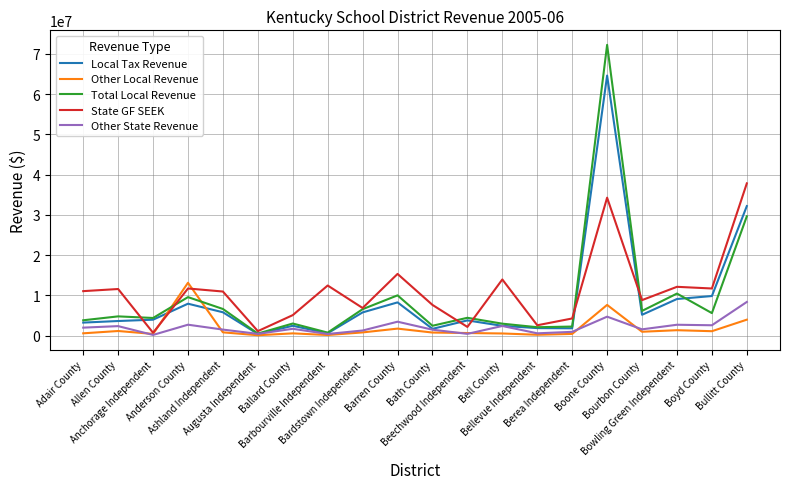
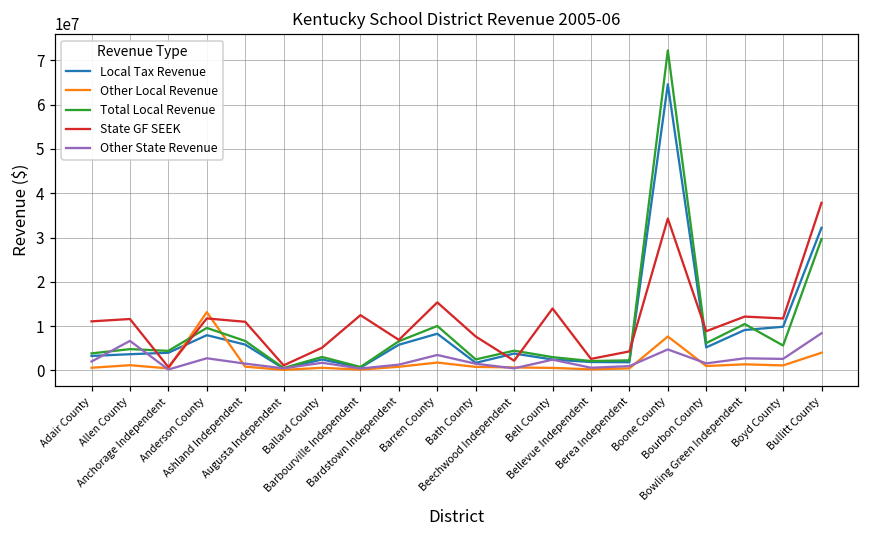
Other State Revenue, Allen County: 2000000 -> 7000000
